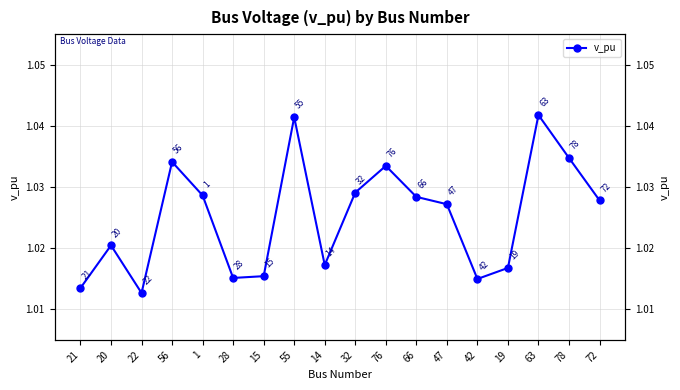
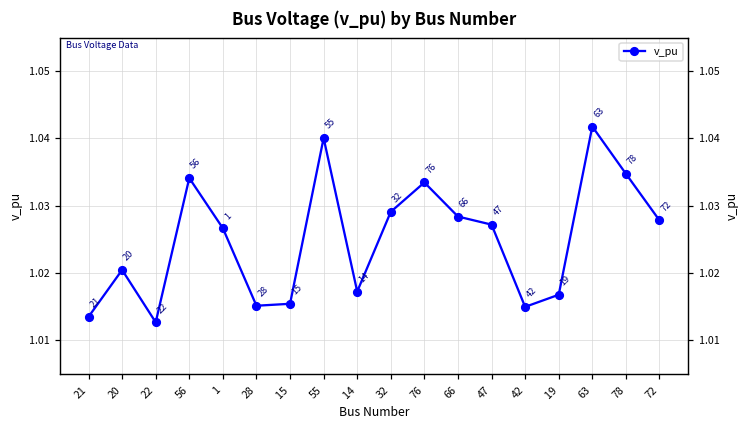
1: 1.029 -> 1.027
55: 1.041 -> 1.040
